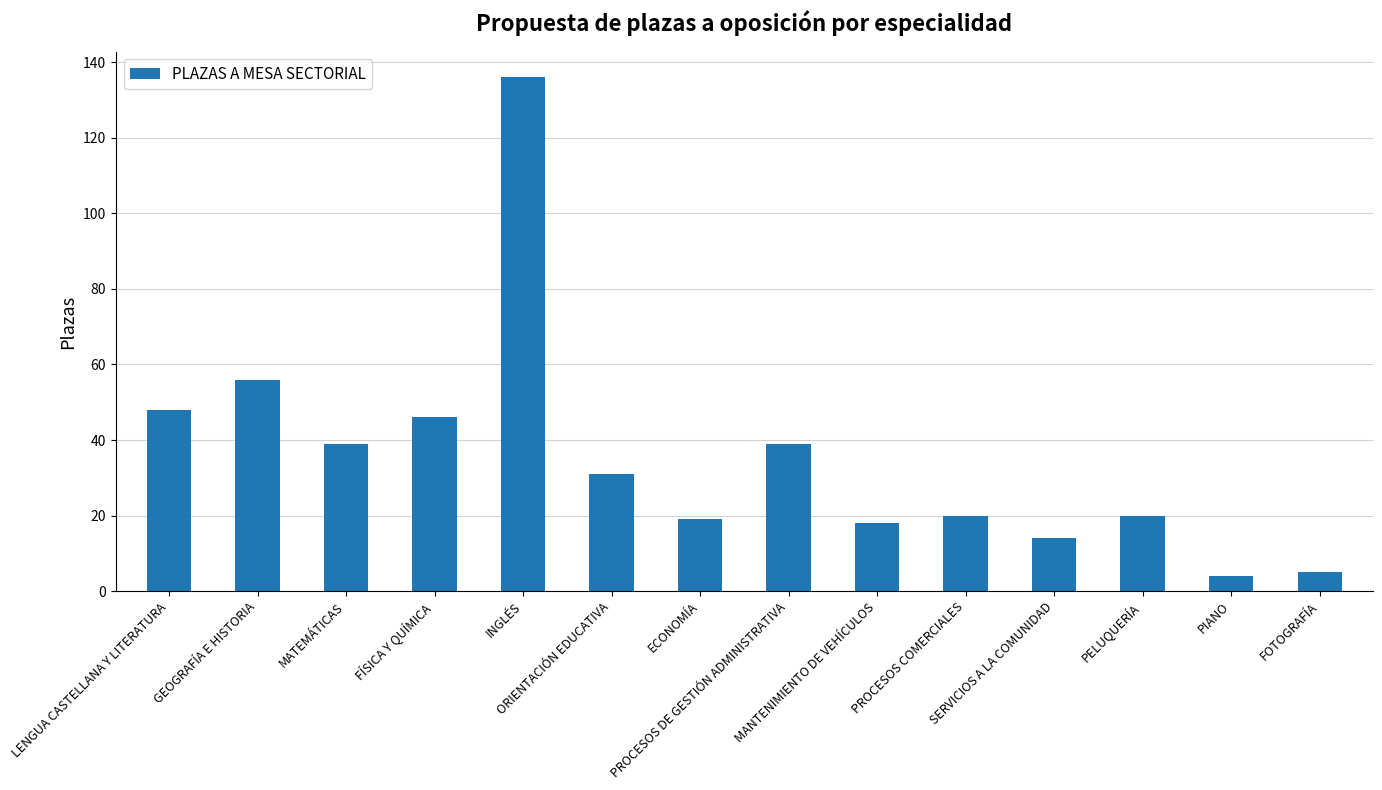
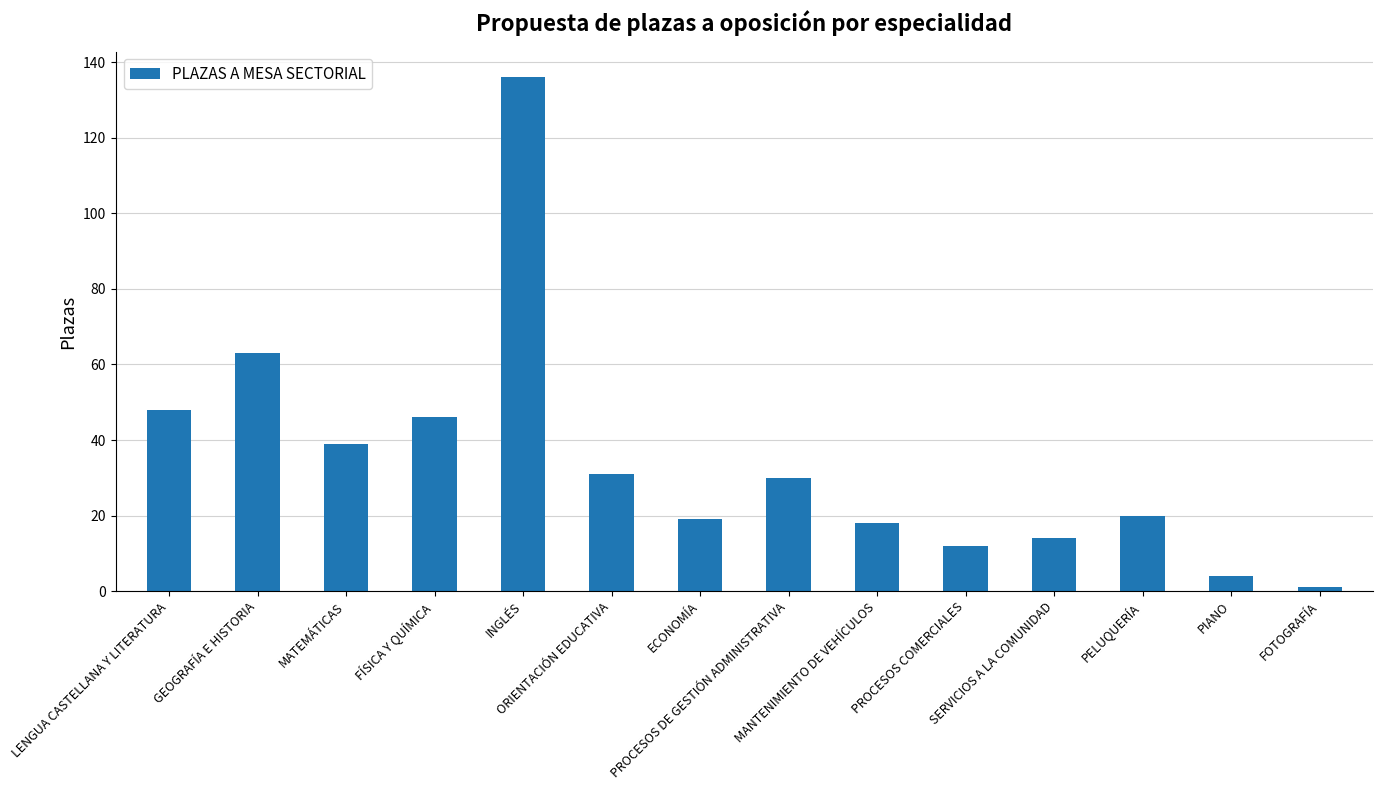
GEOGRAFÍA E HISTORIA: 56 -> 63
PROCESOS DE GESTIÓN ADMINISTRATIVA: 39 -> 30
PROCESOS COMERCIALES: 20 -> 12
FOTOGRAFÍA: 5 -> 1
